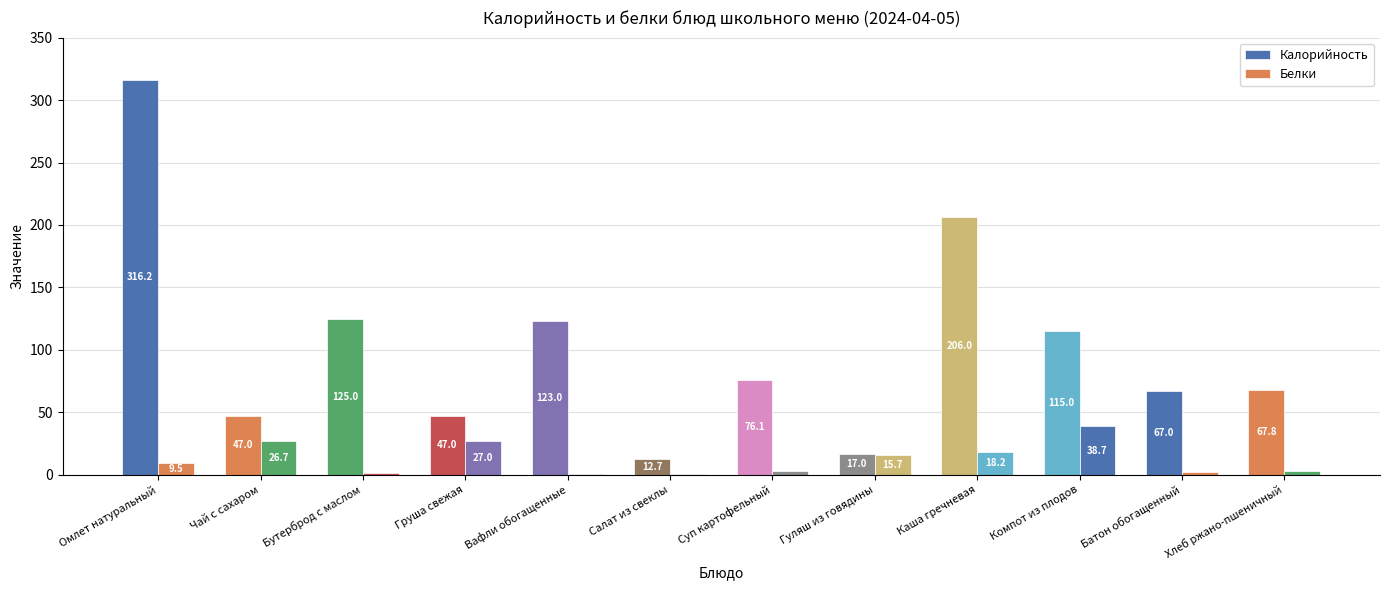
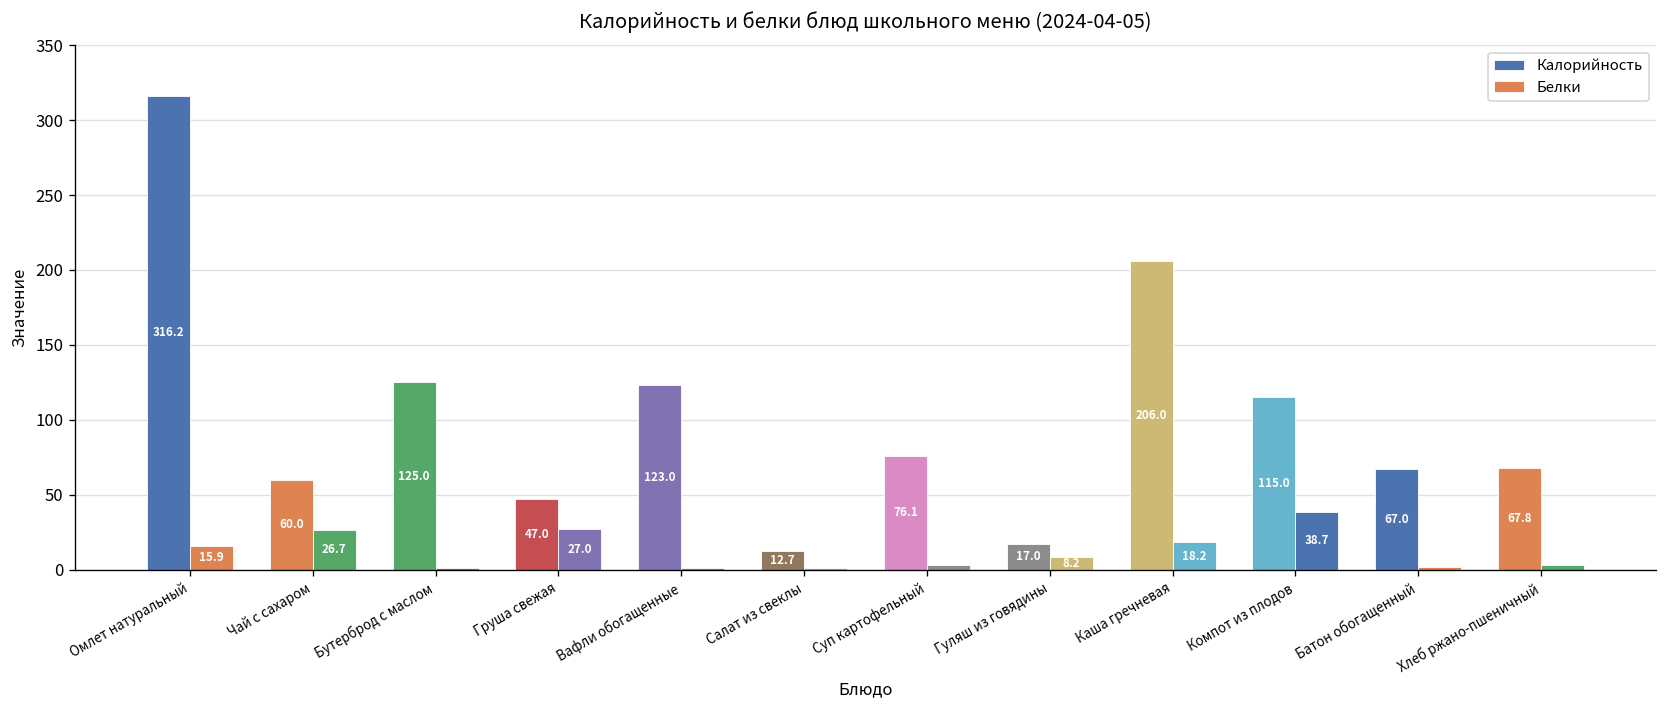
Белки, Омлет натуральный: 9.5 -> 15.9
Калорийность, Чай с сахаром: 47.0 -> 60.0
Белки, Гуляш из говядины: 15.7 -> 8.2
